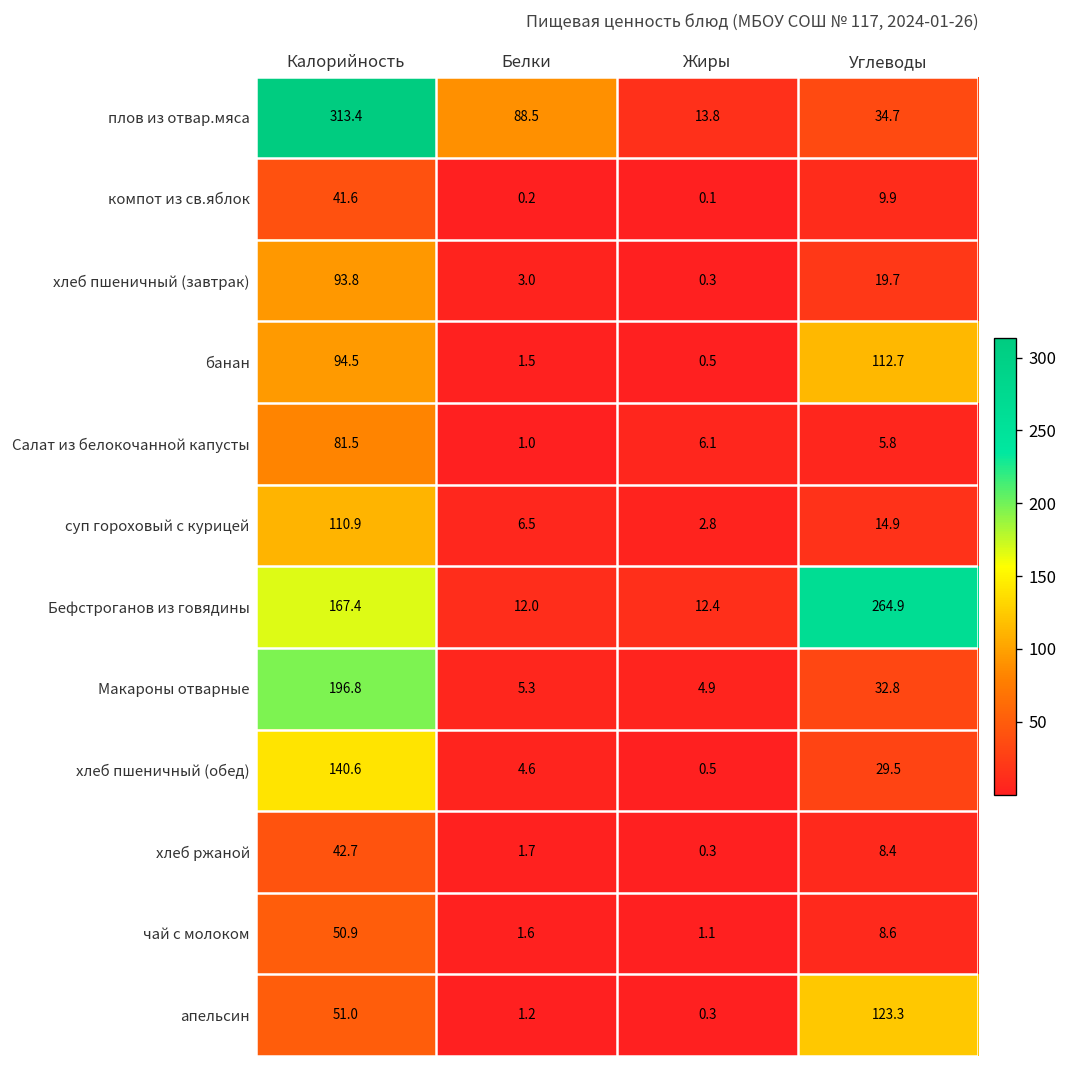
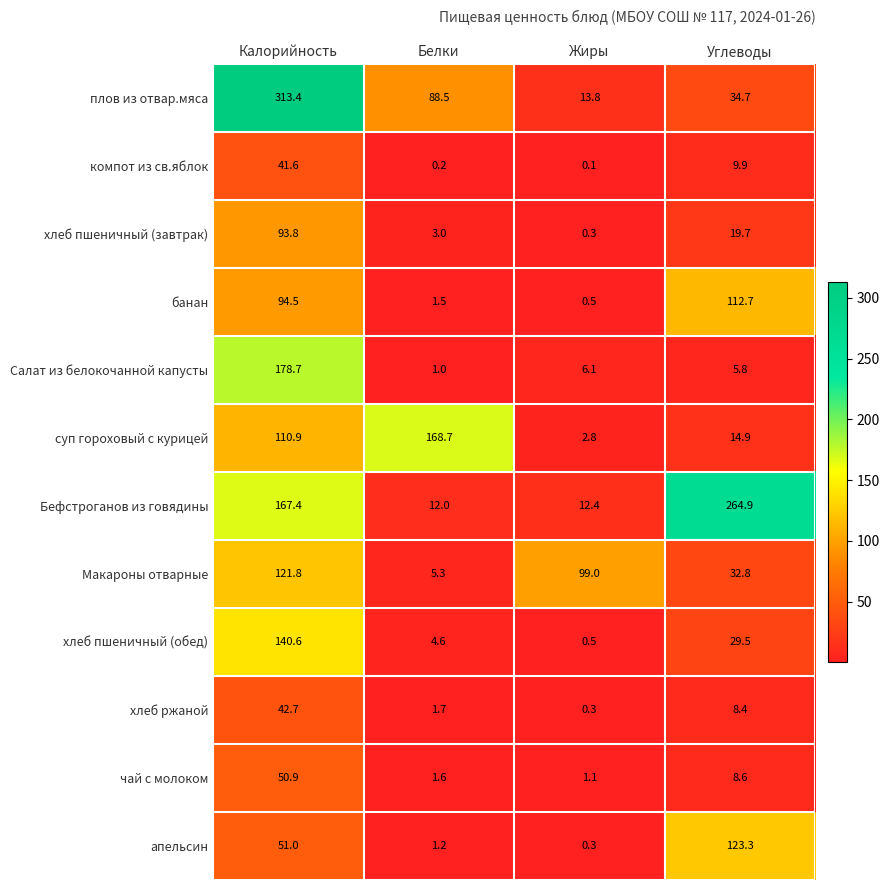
Салат из белокочанной капусты, Калорийность: 81.5 -> 178.7
суп гороховый с курицей, Белки: 6.5 -> 168.7
Макароны отварные, Калорийность: 196.8 -> 121.8
Макароны отварные, Жиры: 4.9 -> 99.0
